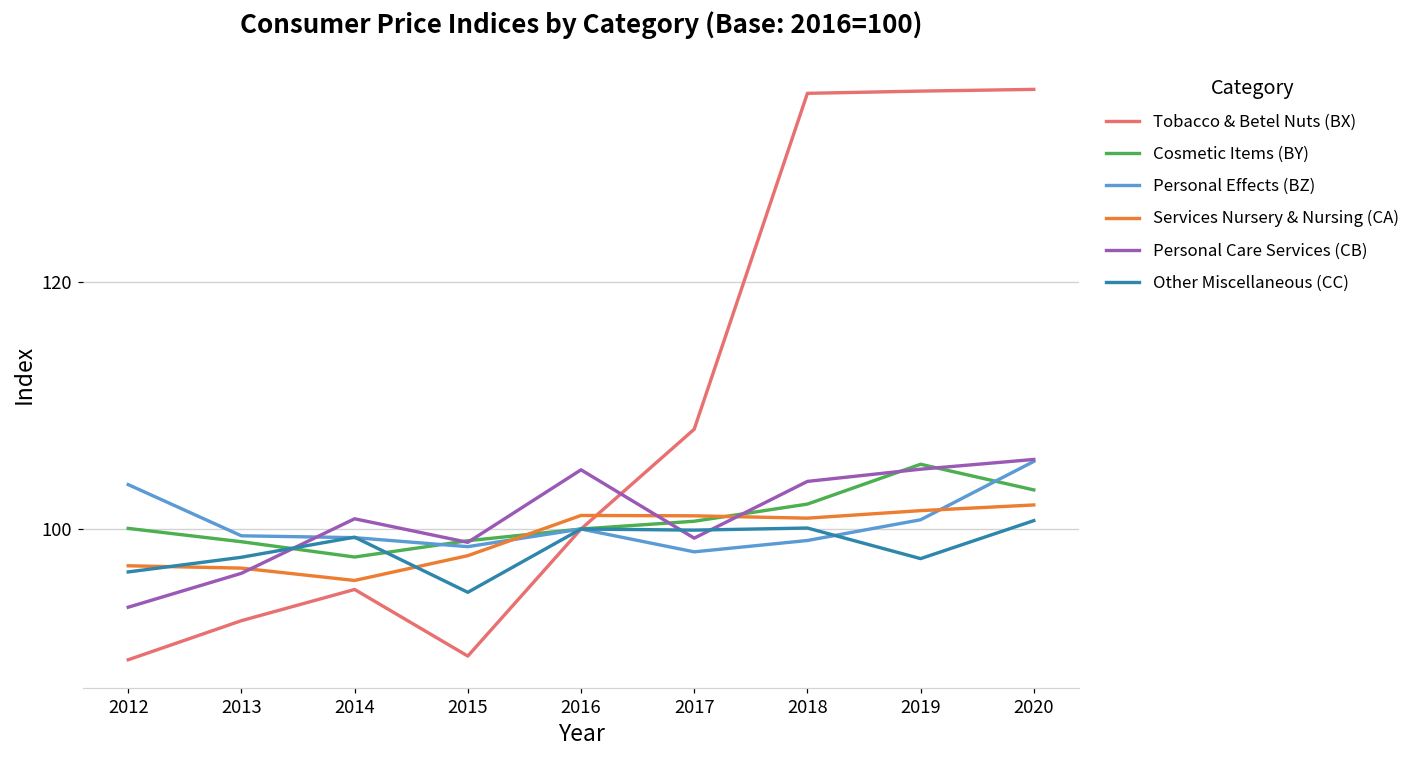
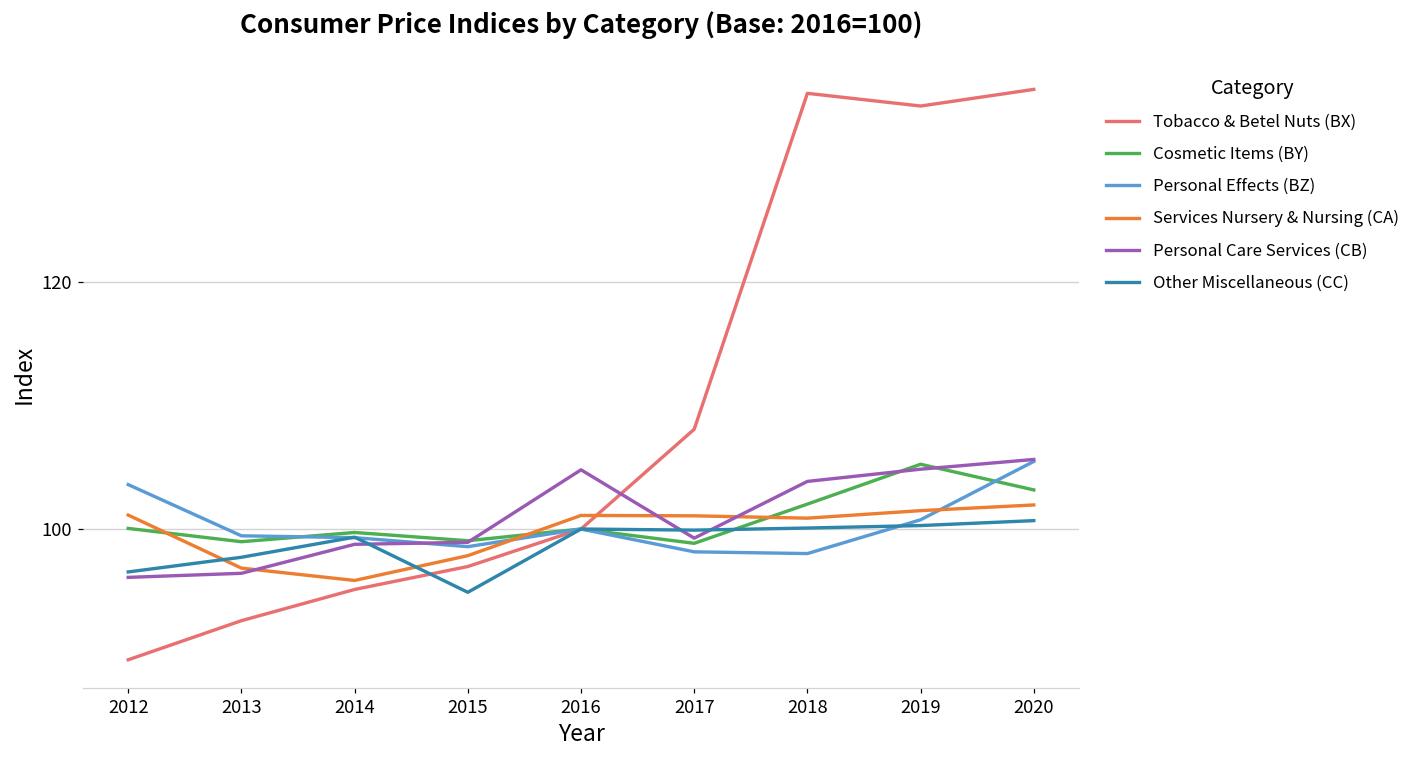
Services Nursery & Nursing (CA), 2012: 97.0 -> 101.1
Personal Care Services (CB), 2012: 93.7 -> 96.1
Cosmetic Items (BY), 2014: 97.7 -> 99.7
Personal Care Services (CB), 2014: 100.8 -> 98.8
Tobacco & Betel Nuts (BX), 2015: 89.7 -> 97.0
Cosmetic Items (BY), 2017: 100.6 -> 98.8
Personal Effects (BZ), 2018: 99.1 -> 98.0
Tobacco & Betel Nuts (BX), 2019: 135.5 -> 134.3
Other Miscellaneous (CC), 2019: 97.6 -> 100.3
